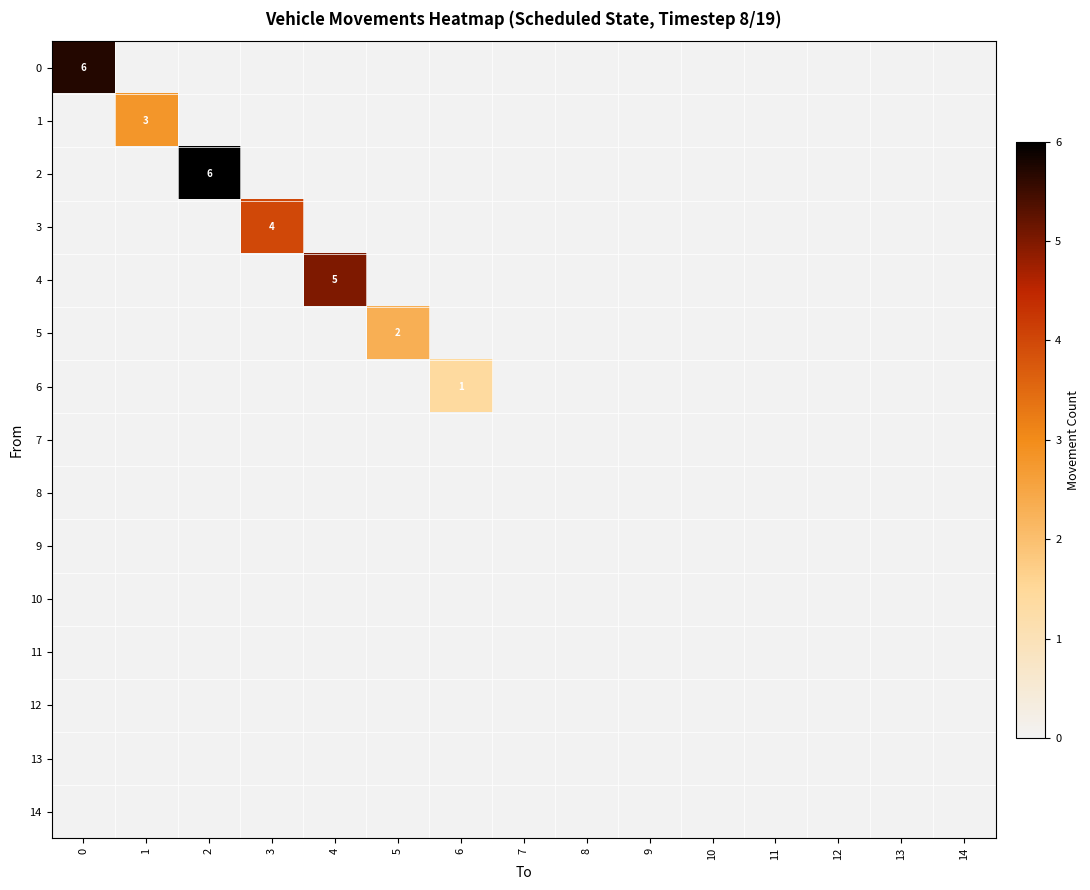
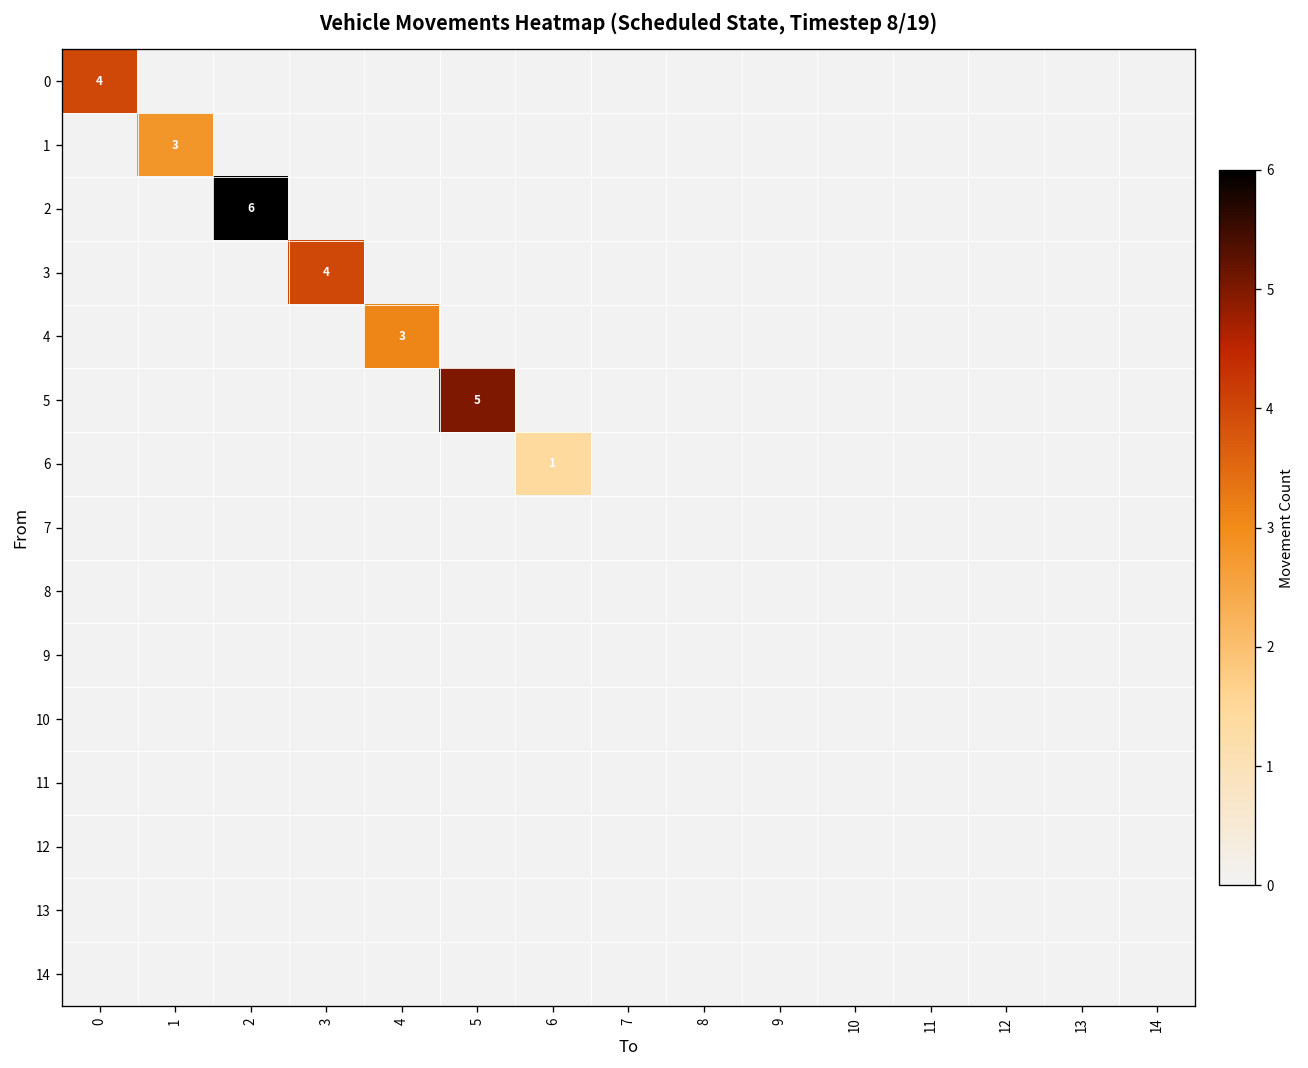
0, 0: 6 -> 4
4, 4: 5 -> 3
5, 5: 2 -> 5
